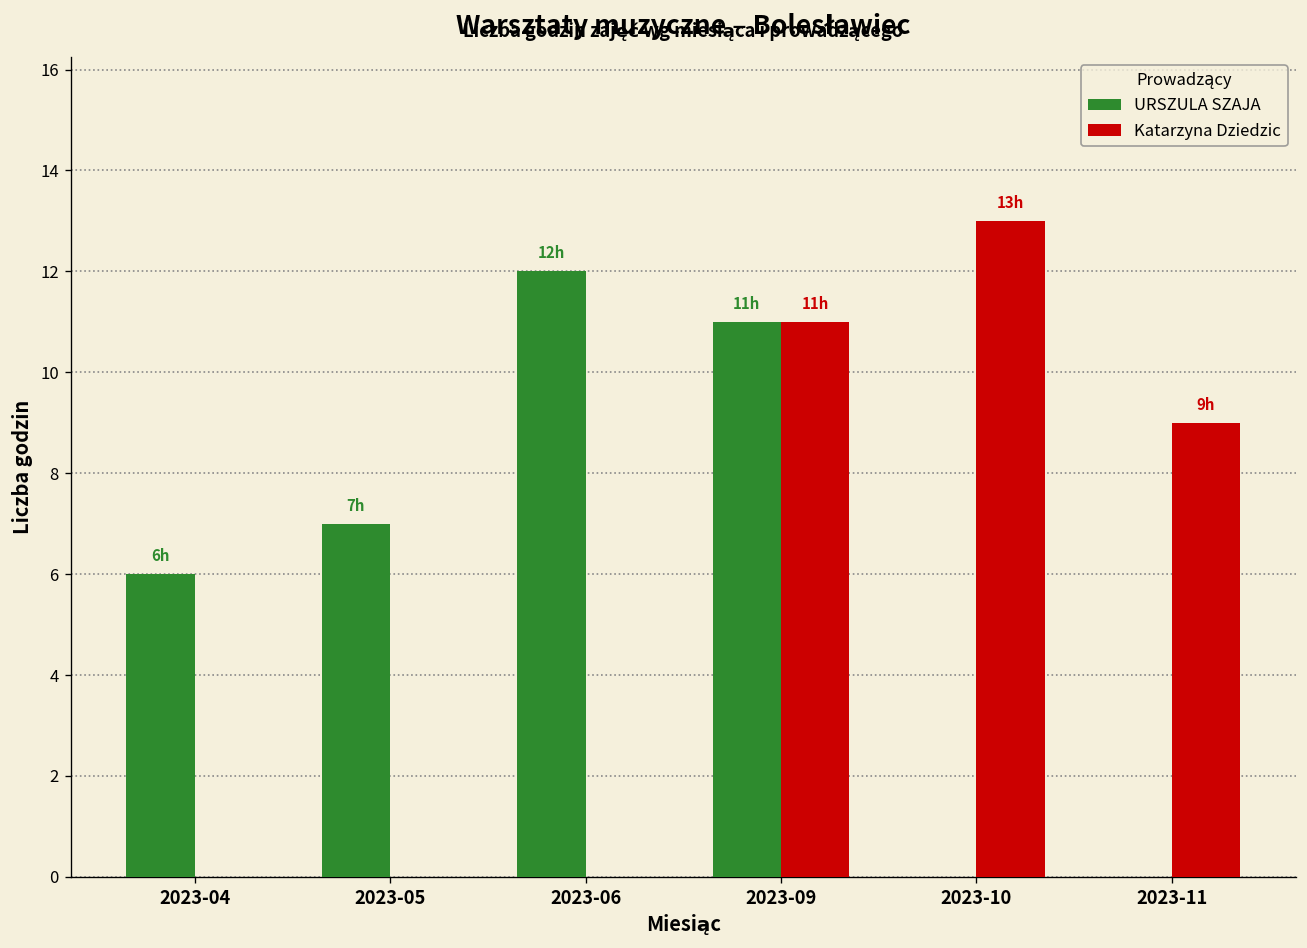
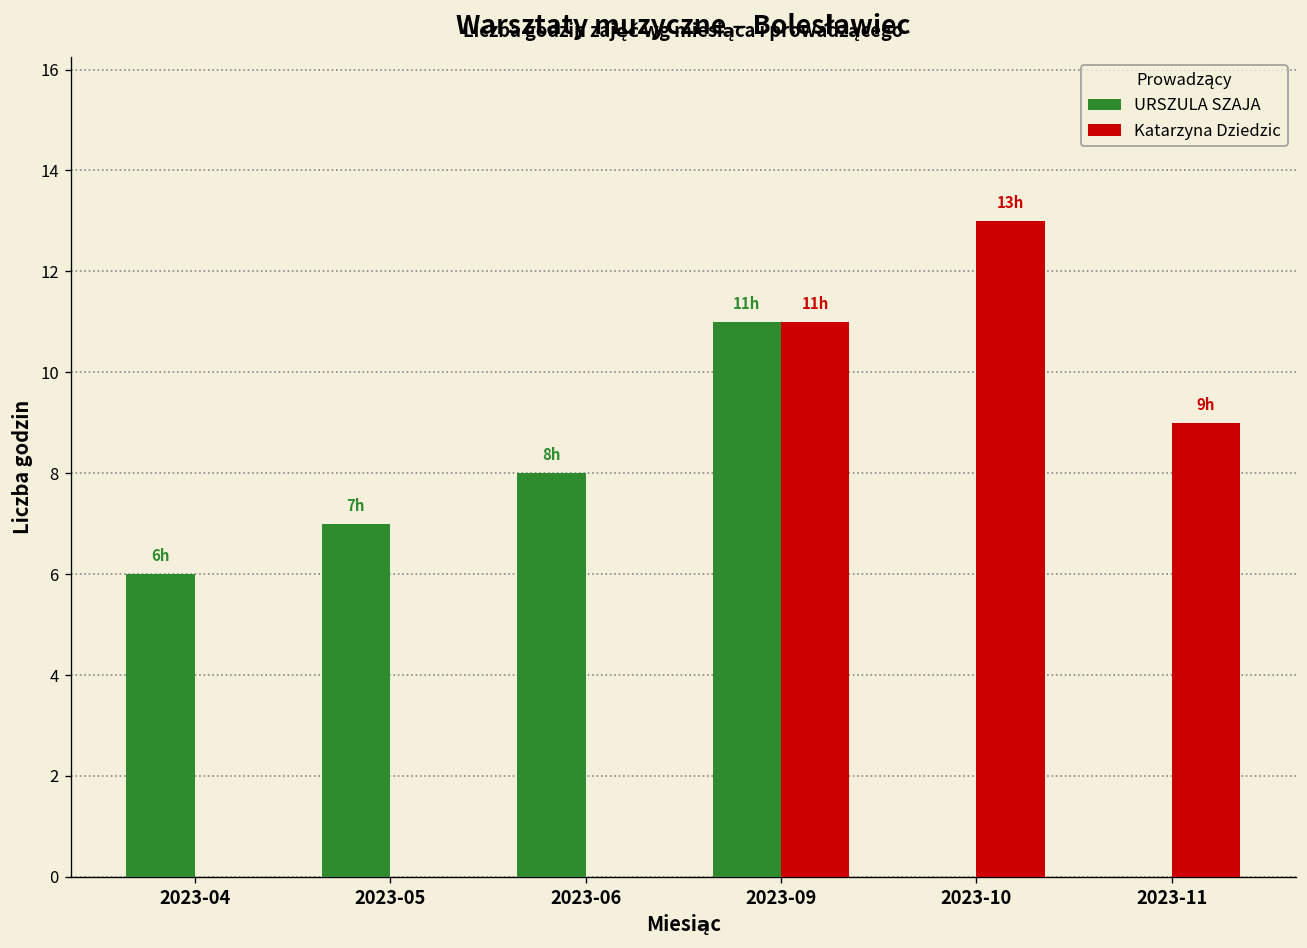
URSZULA SZAJA, 2023-06: 12h -> 8h
